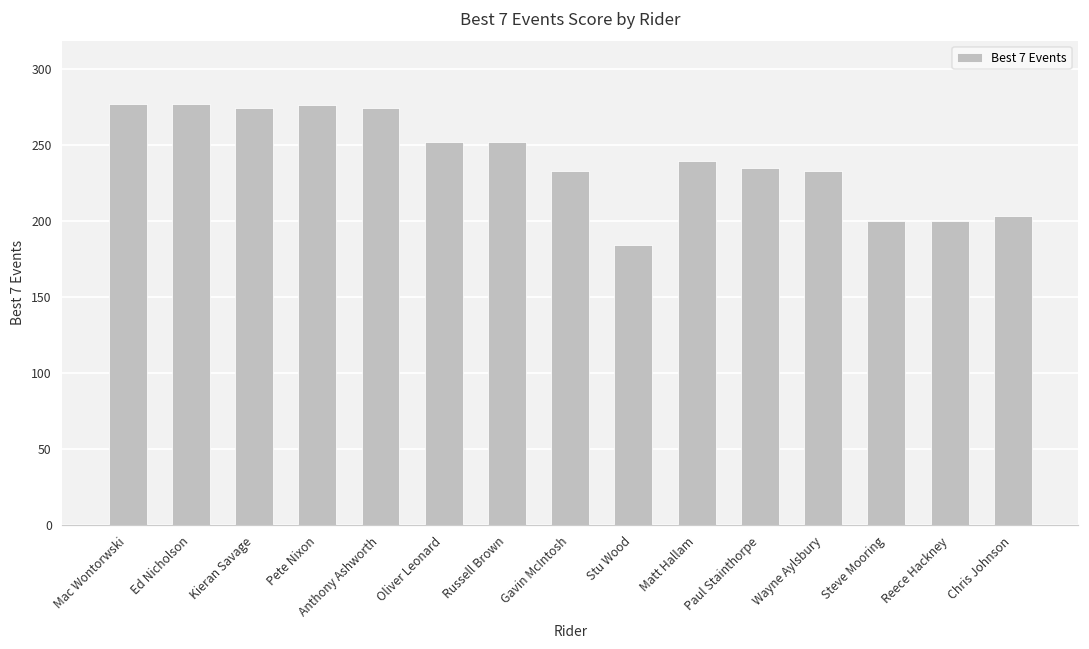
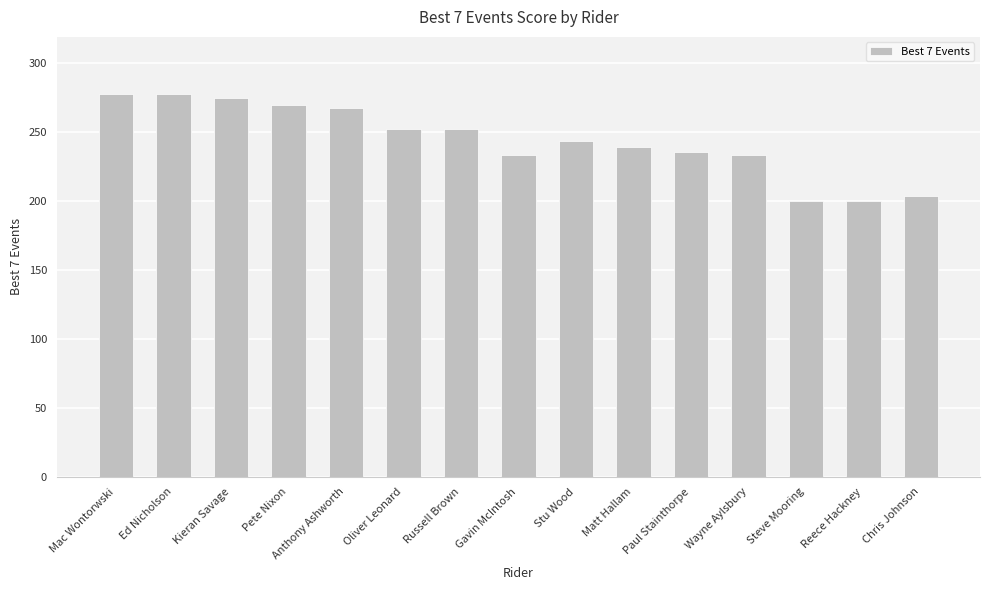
Pete Nixon: 276 -> 269
Anthony Ashworth: 274 -> 267
Stu Wood: 184 -> 243
